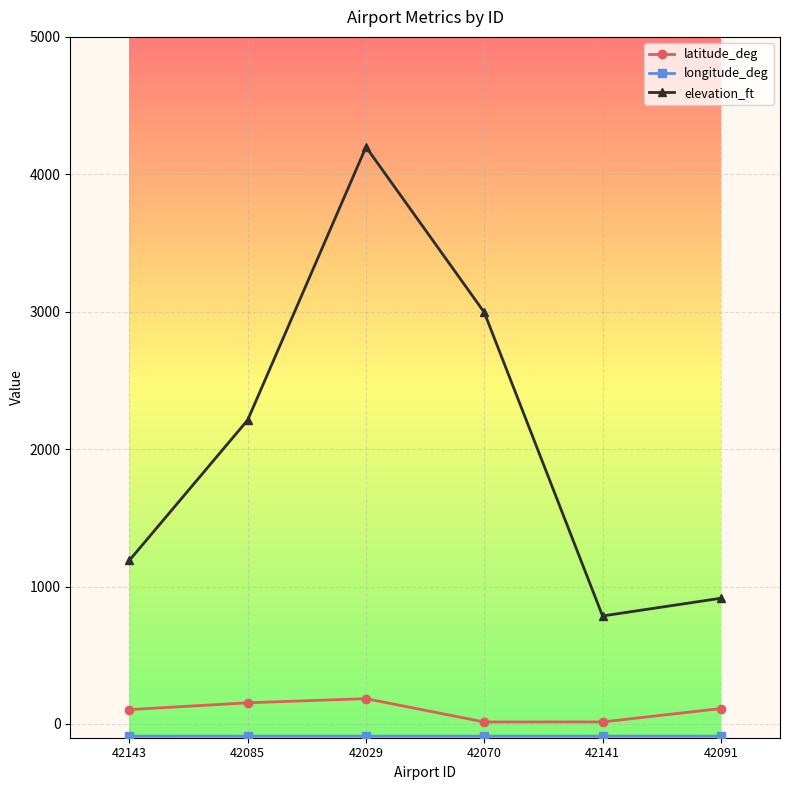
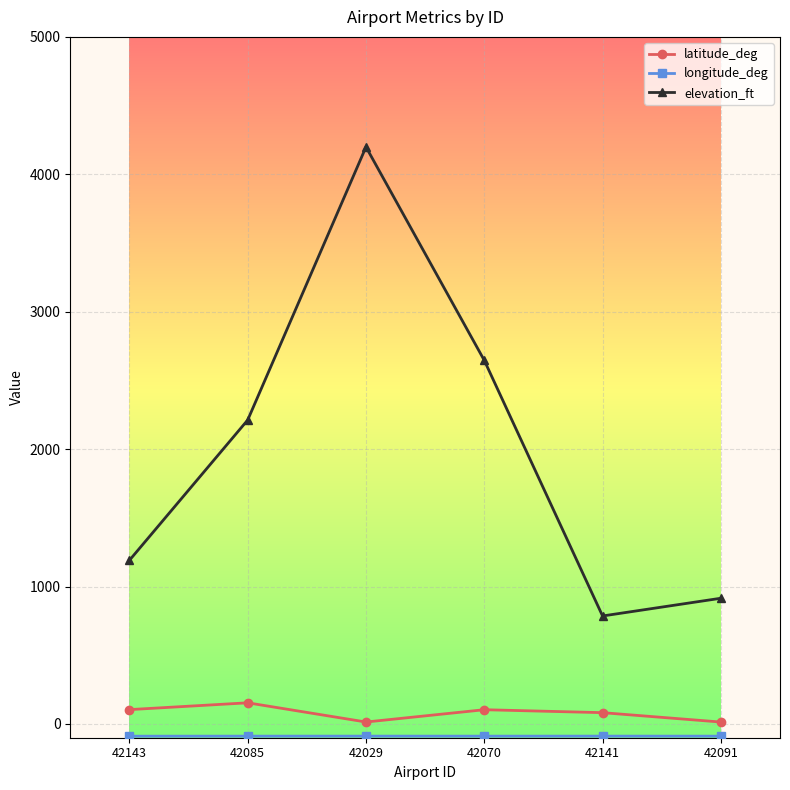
latitude_deg, 42029: 180 -> 10
latitude_deg, 42070: 10 -> 100
elevation_ft, 42070: 3000 -> 2650
latitude_deg, 42141: 10 -> 80
latitude_deg, 42091: 110 -> 10
